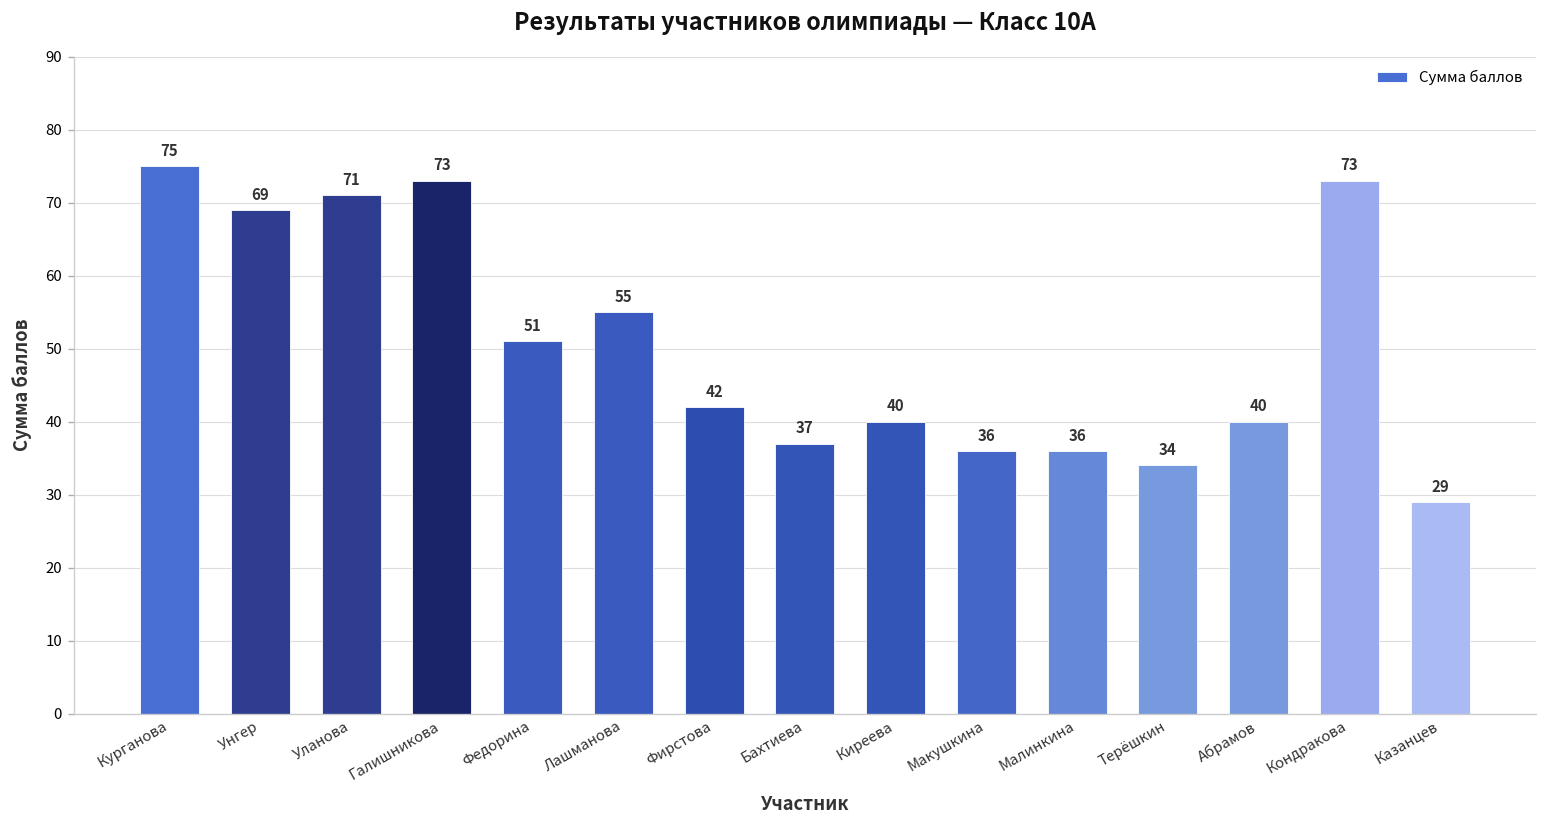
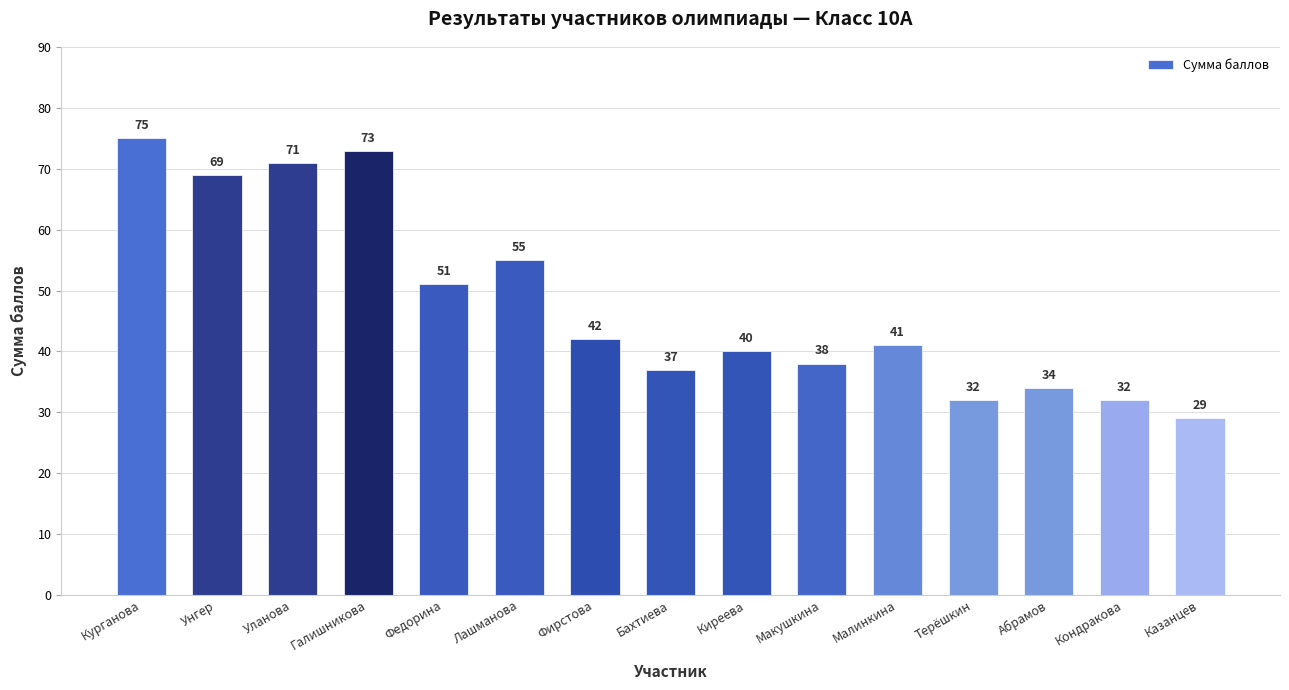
Макушкина: 36 -> 38
Малинкина: 36 -> 41
Терёшкин: 34 -> 32
Абрамов: 40 -> 34
Кондракова: 73 -> 32
